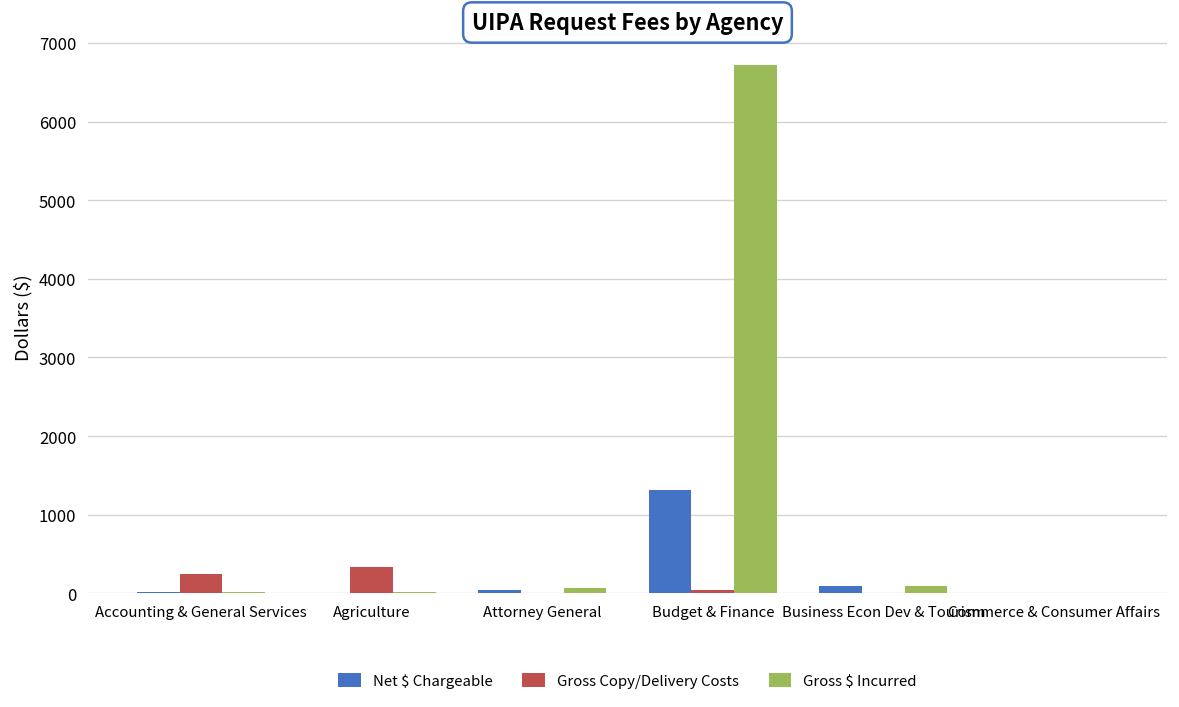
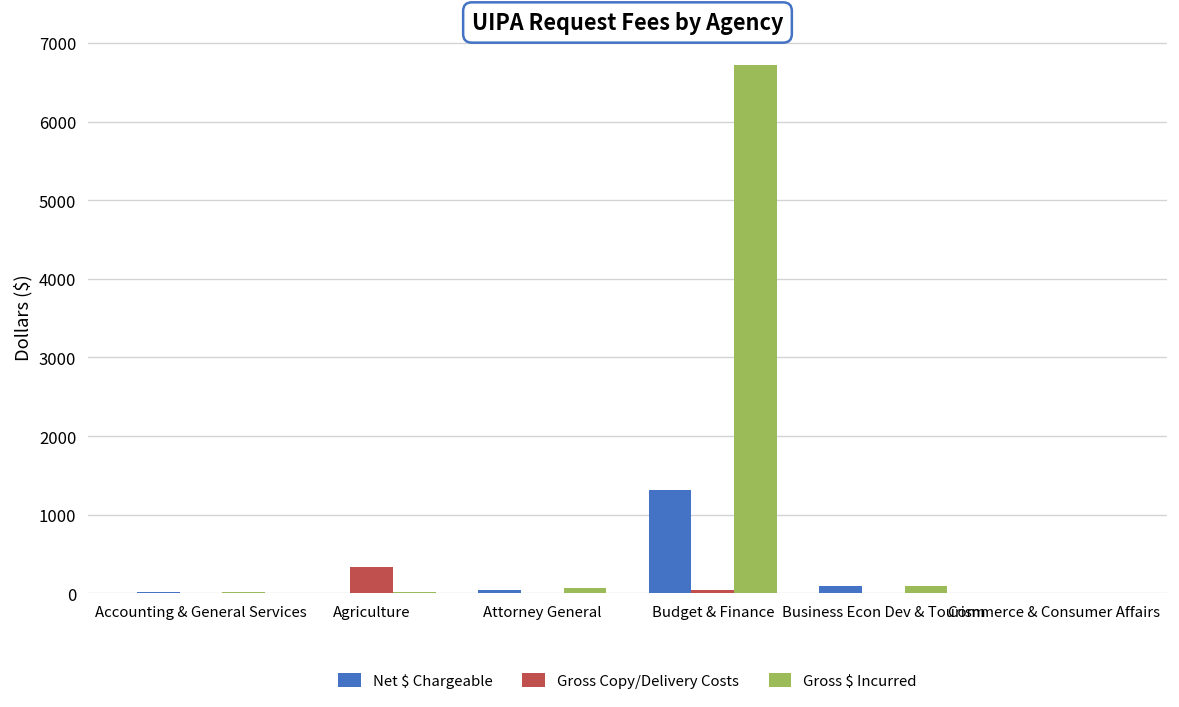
Gross Copy/Delivery Costs, Accounting & General Services: 200 -> 0
